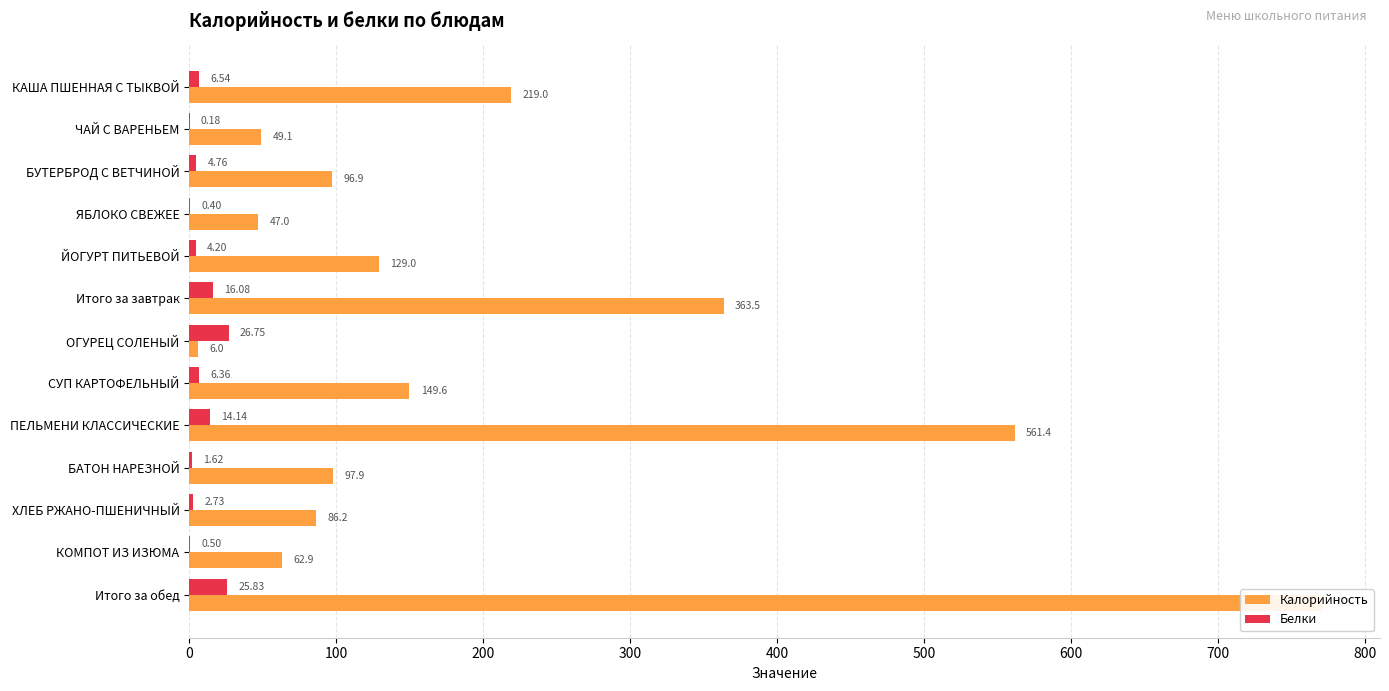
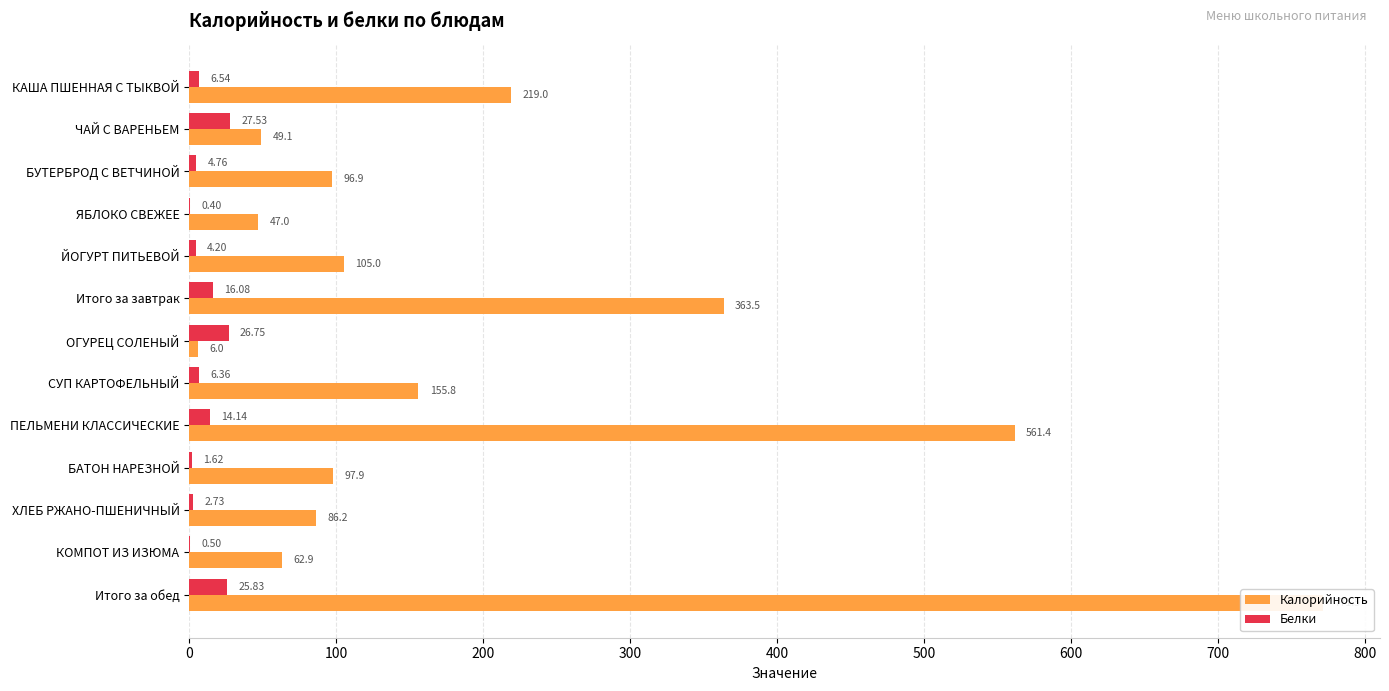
Белки, ЧАЙ С ВАРЕНЬЕМ: 0.18 -> 27.53
Калорийность, ЙОГУРТ ПИТЬЕВОЙ: 129.0 -> 105.0
Калорийность, СУП КАРТОФЕЛЬНЫЙ: 149.6 -> 155.8
